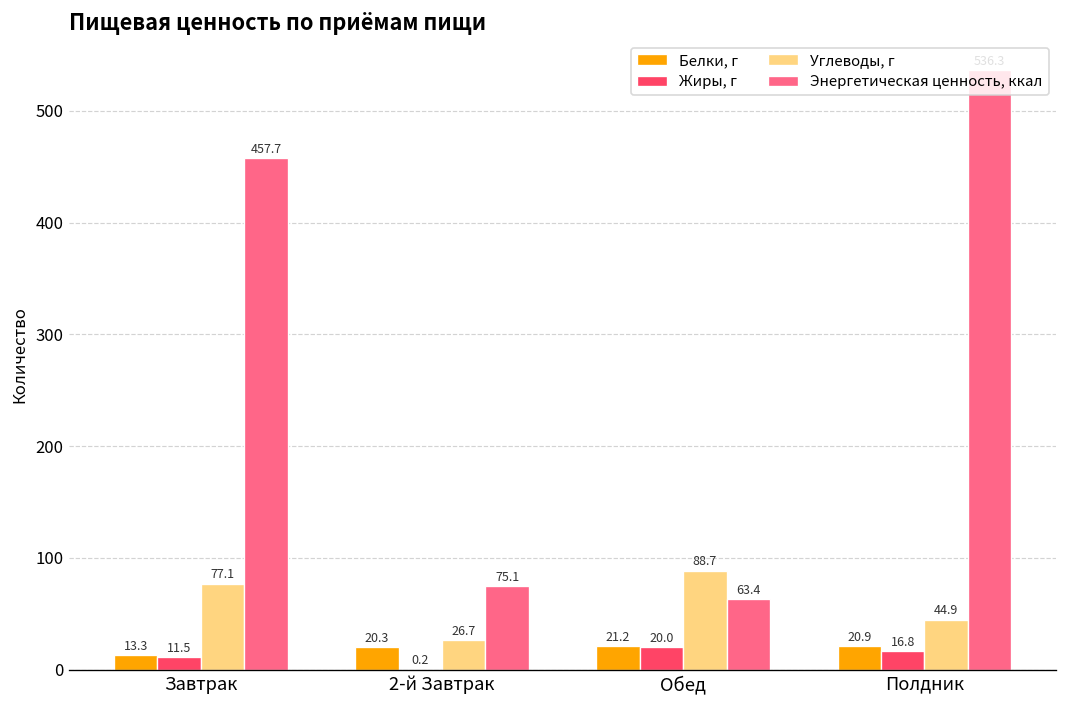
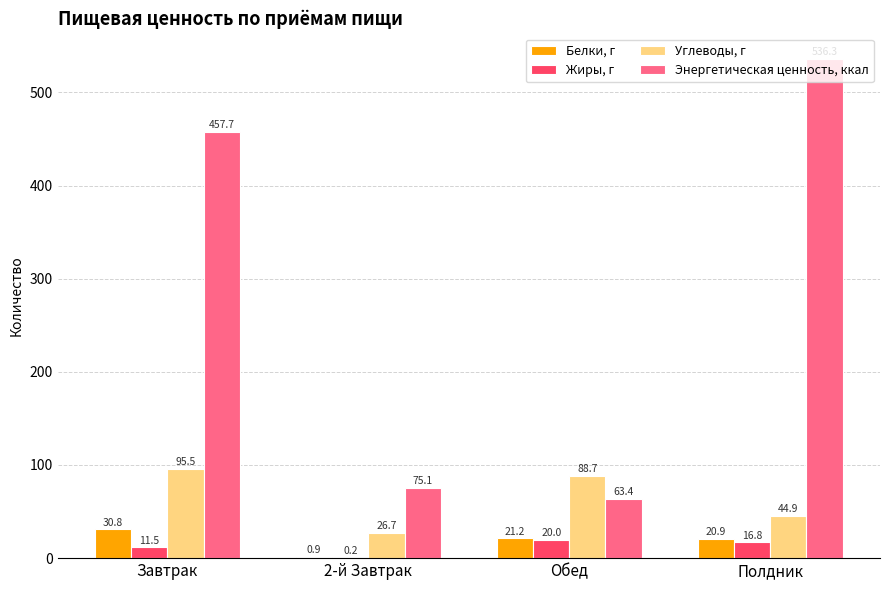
Белки, г, Завтрак: 13.3 -> 30.8
Углеводы, г, Завтрак: 77.1 -> 95.5
Белки, г, 2-й Завтрак: 20.3 -> 0.9
